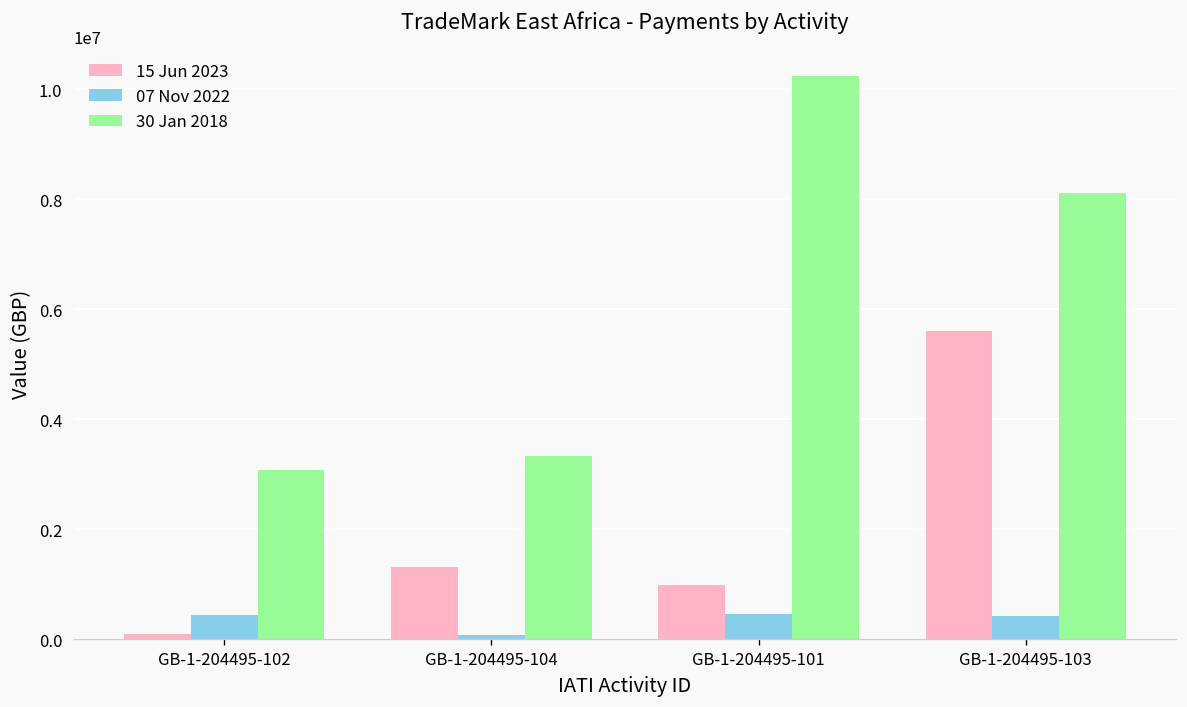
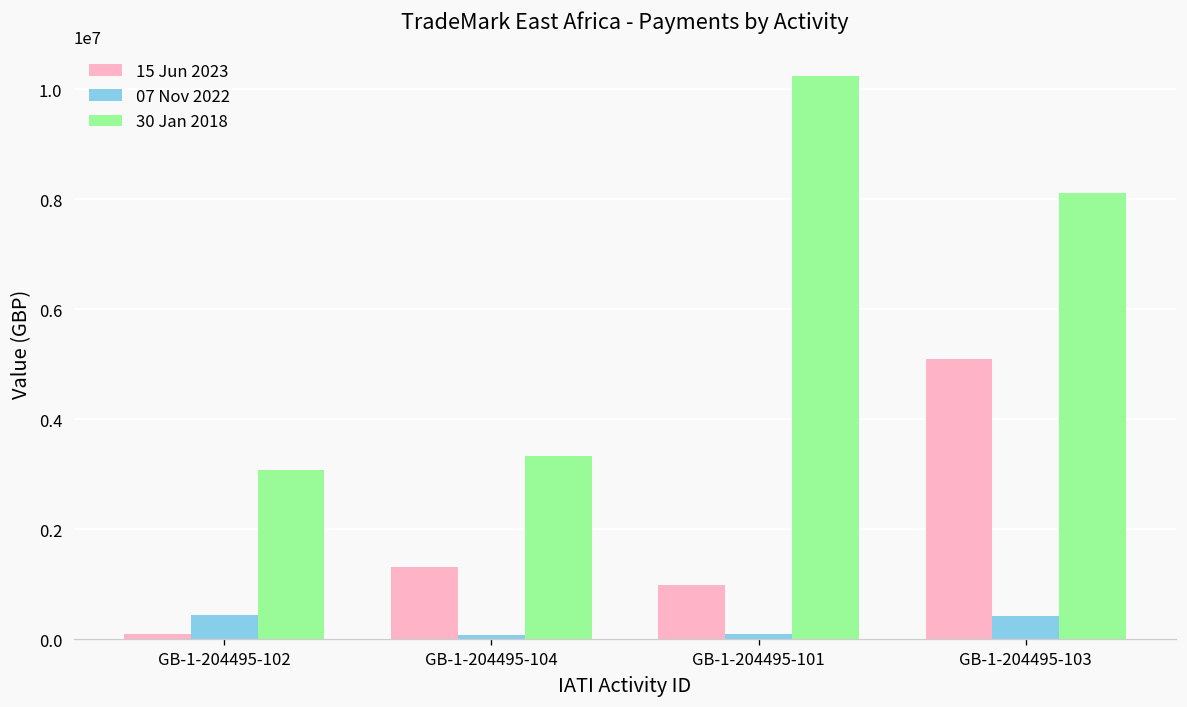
07 Nov 2022, GB-1-204495-101: 500000 -> 100000
15 Jun 2023, GB-1-204495-103: 5600000 -> 5100000
